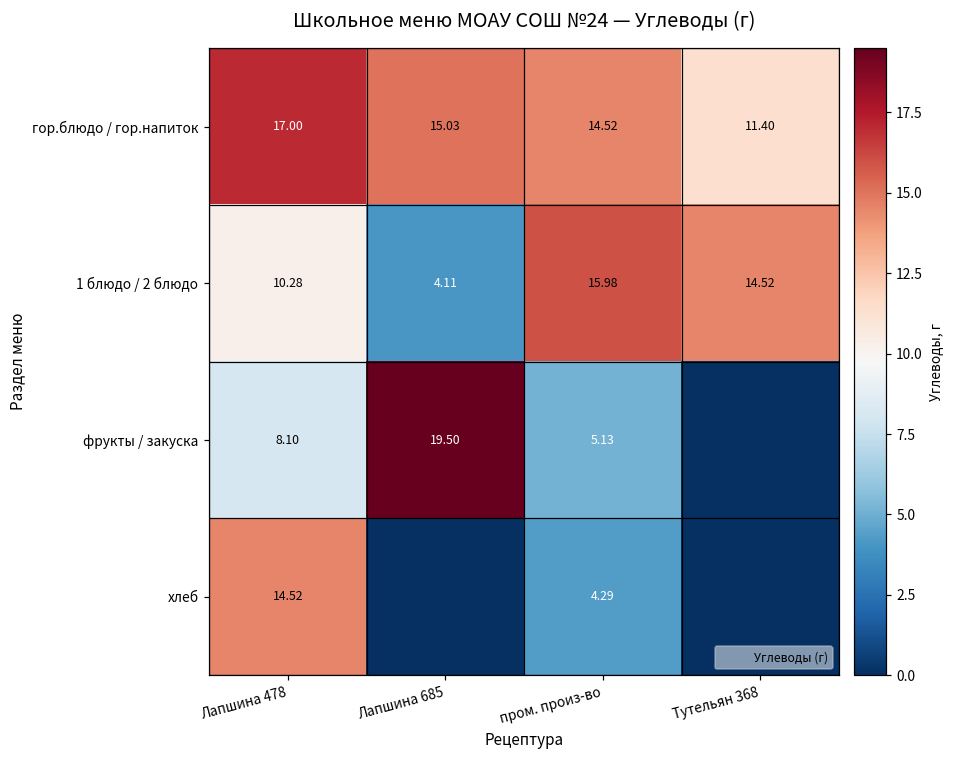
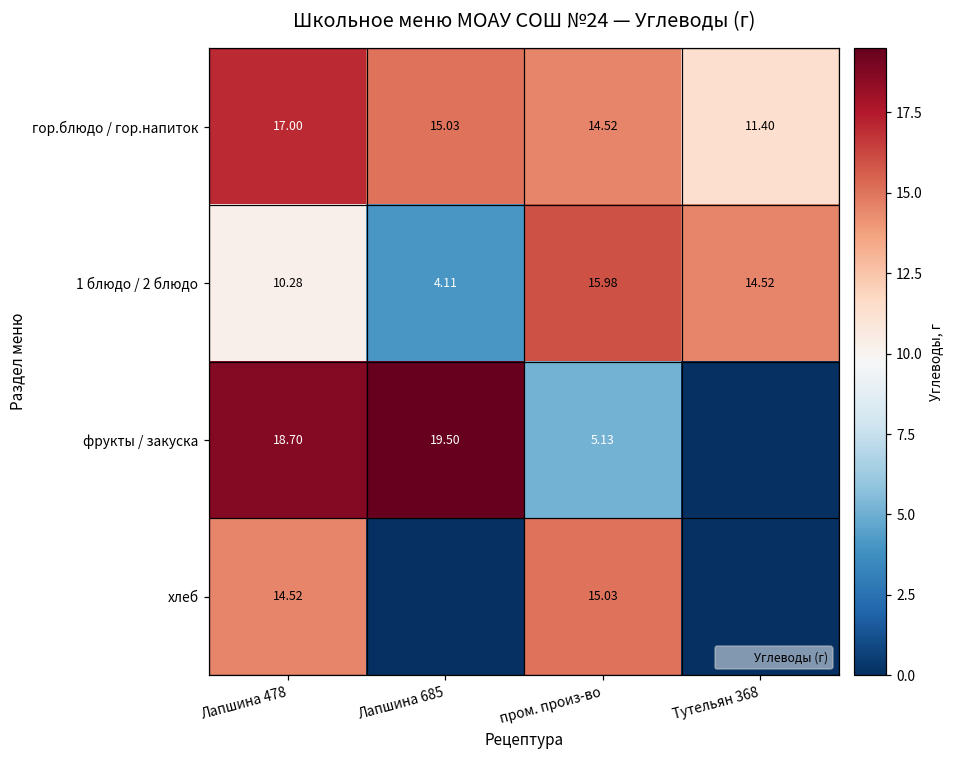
фрукты / закуска, Лапшина 478: 8.10 -> 18.70
хлеб, пром. произ-во: 4.29 -> 15.03
